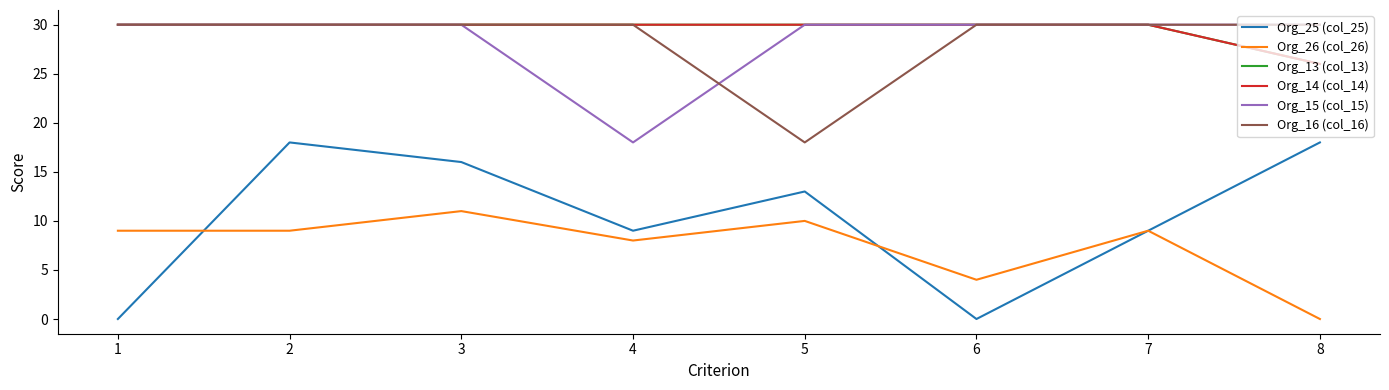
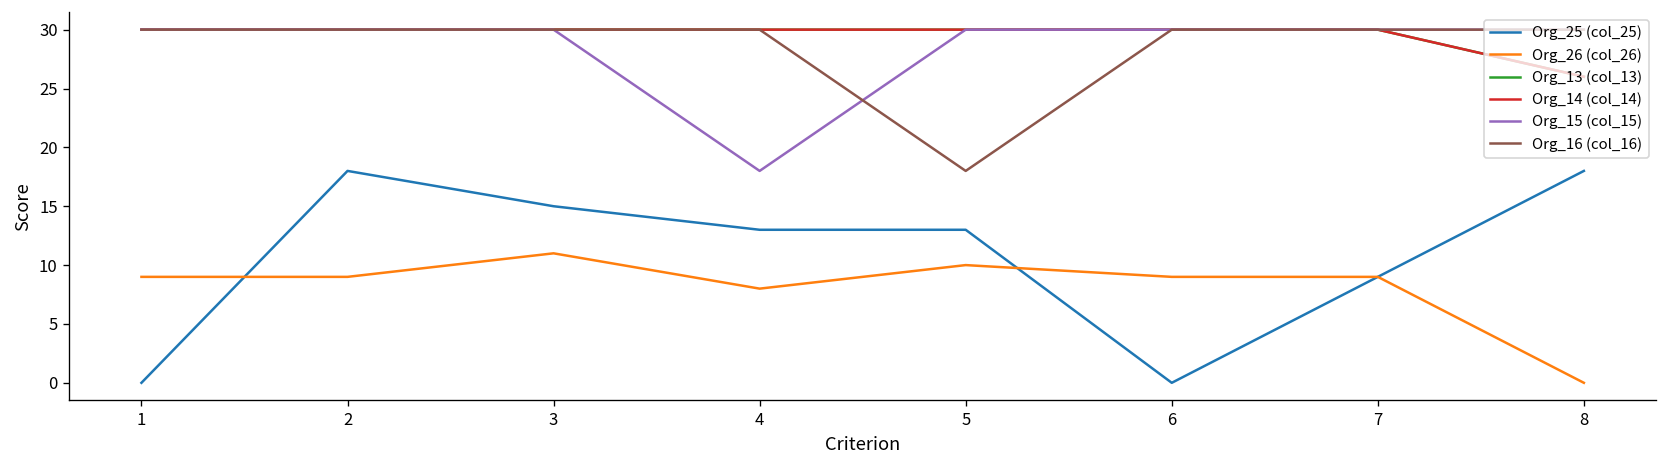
Org_25 (col_25), 3: 16 -> 15
Org_25 (col_25), 4: 9 -> 13
Org_26 (col_26), 6: 4 -> 9
